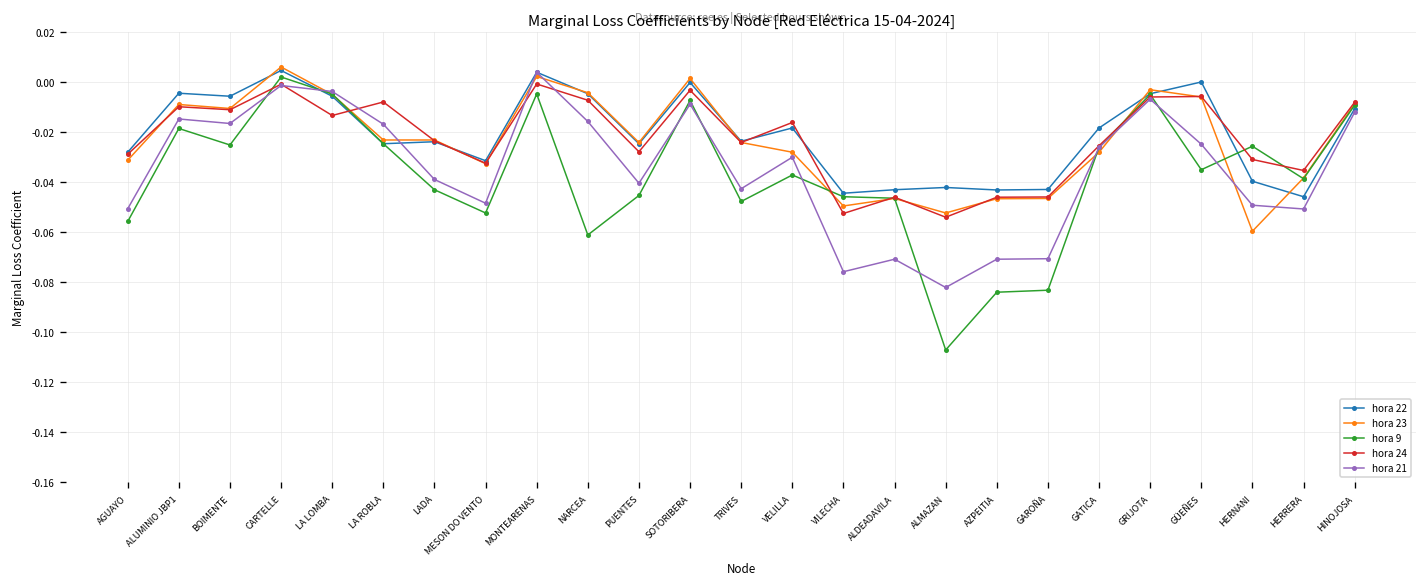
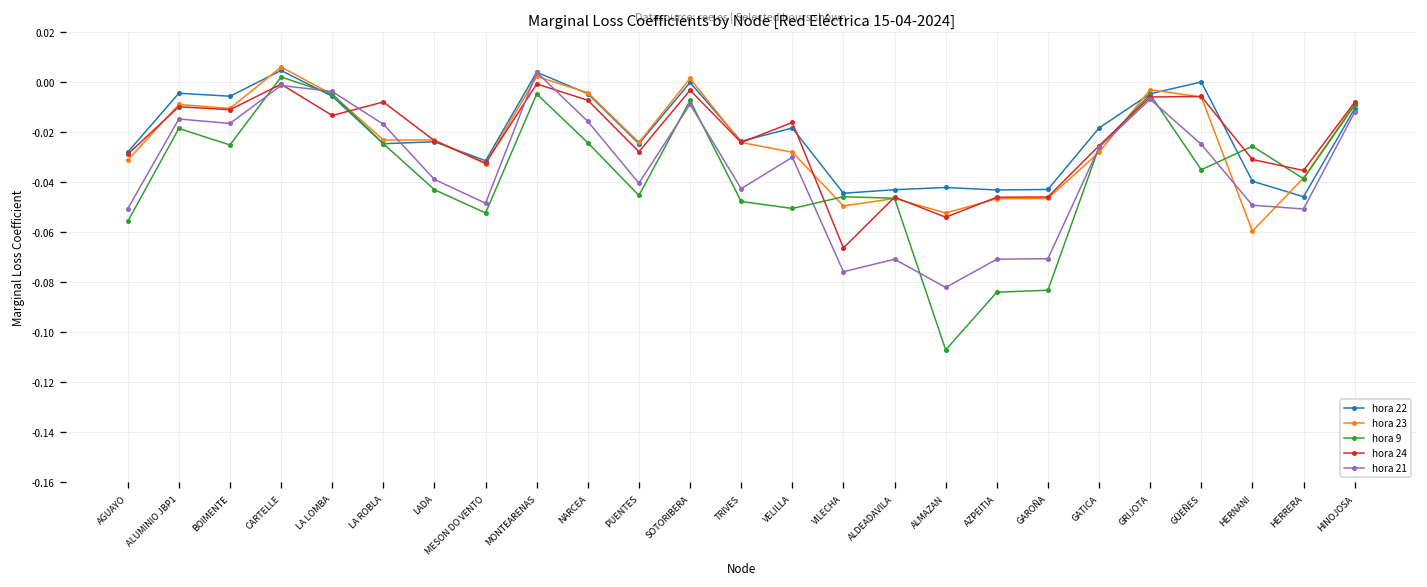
hora 9, NARCEA: -0.061 -> -0.024
hora 9, VELILLA: -0.037 -> -0.051
hora 24, VILECHA: -0.053 -> -0.066
